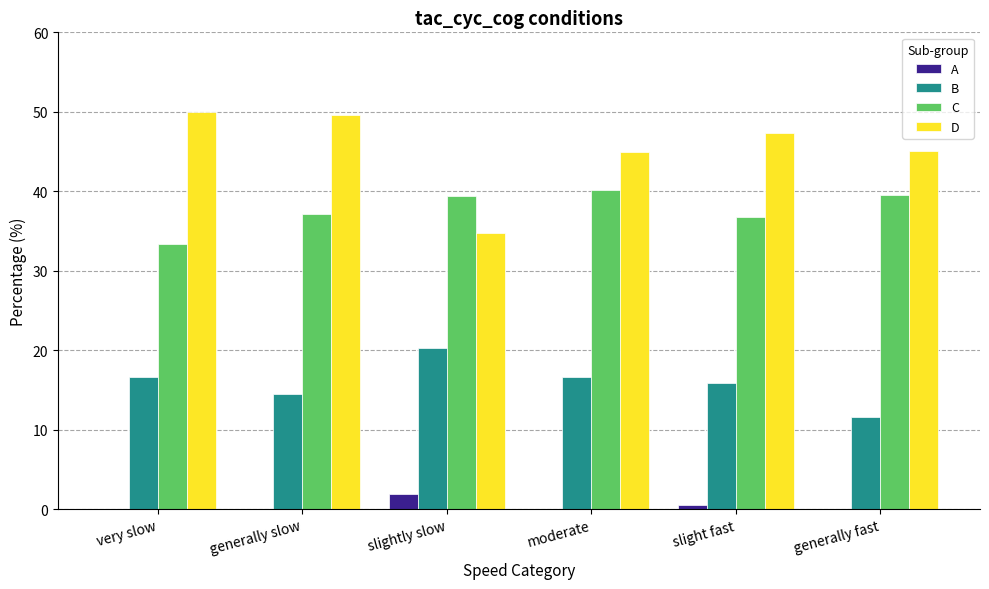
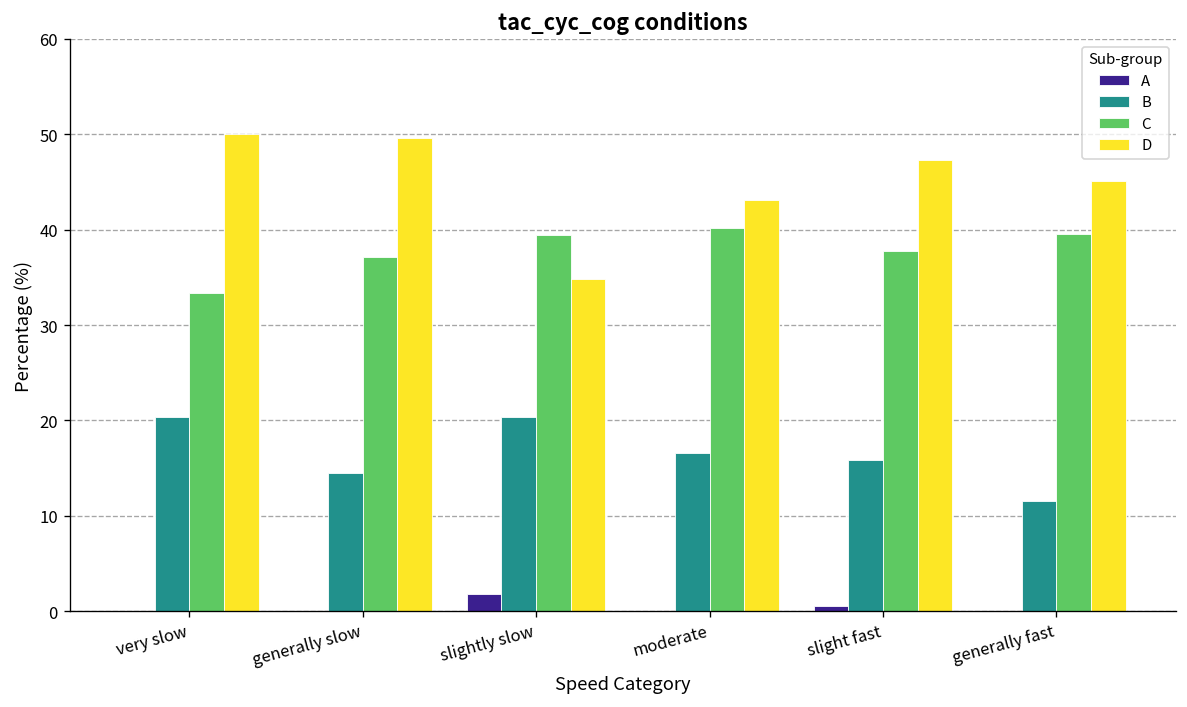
B, very slow: 17 -> 20
D, moderate: 45 -> 43
C, slight fast: 37 -> 38
